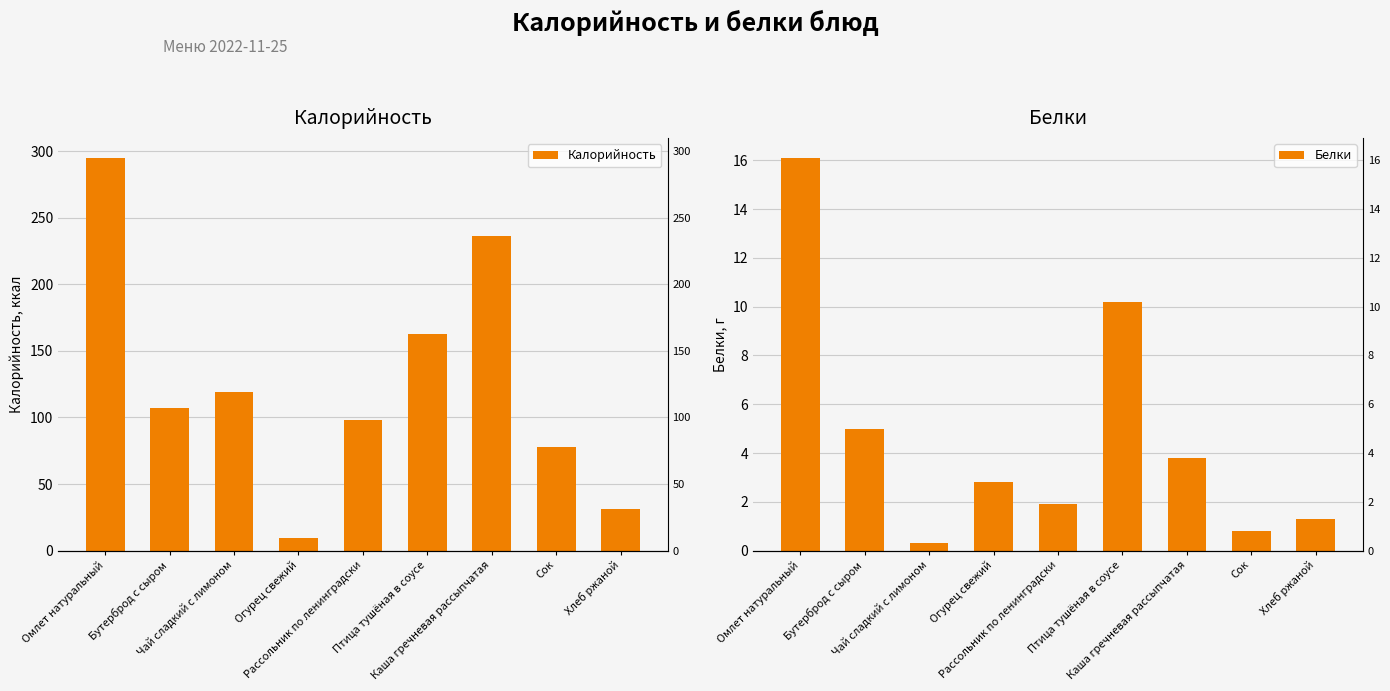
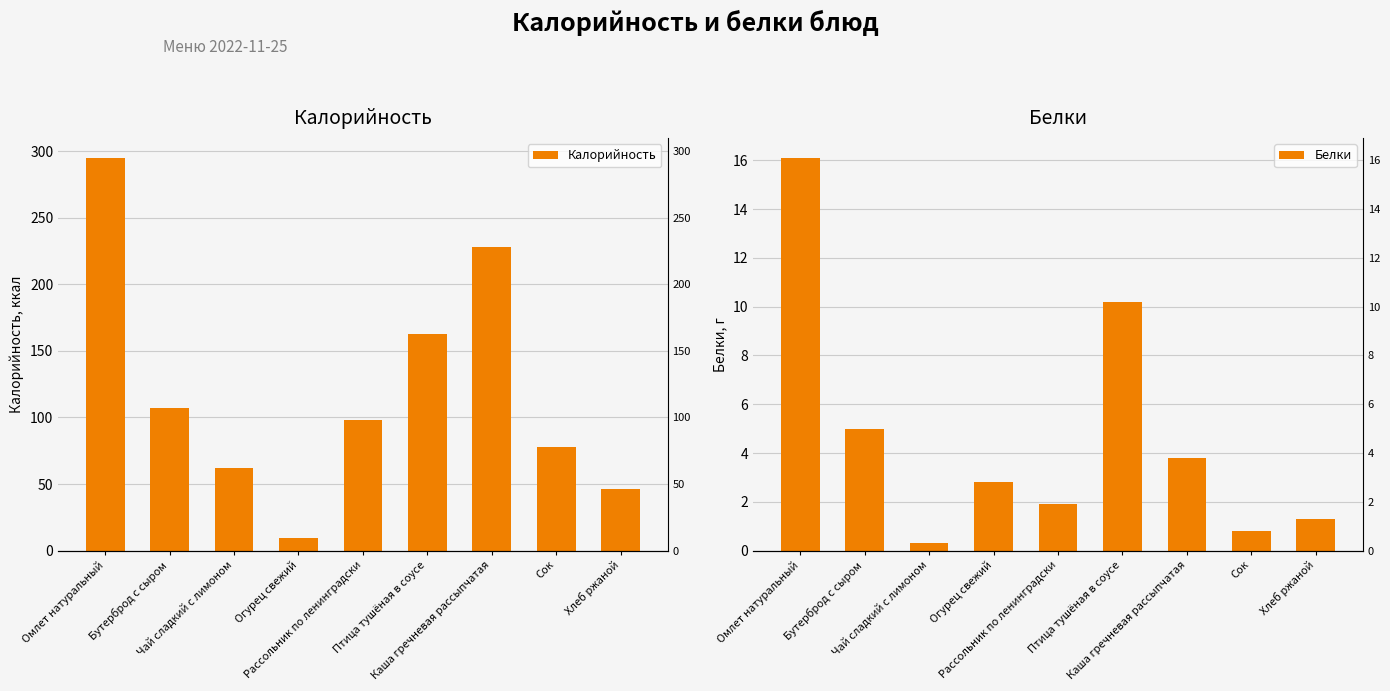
Калорийность, Чай сладкий с лимоном: 119 -> 62
Калорийность, Каша гречневая рассыпчатая: 236 -> 228
Калорийность, Хлеб ржаной: 31 -> 46
